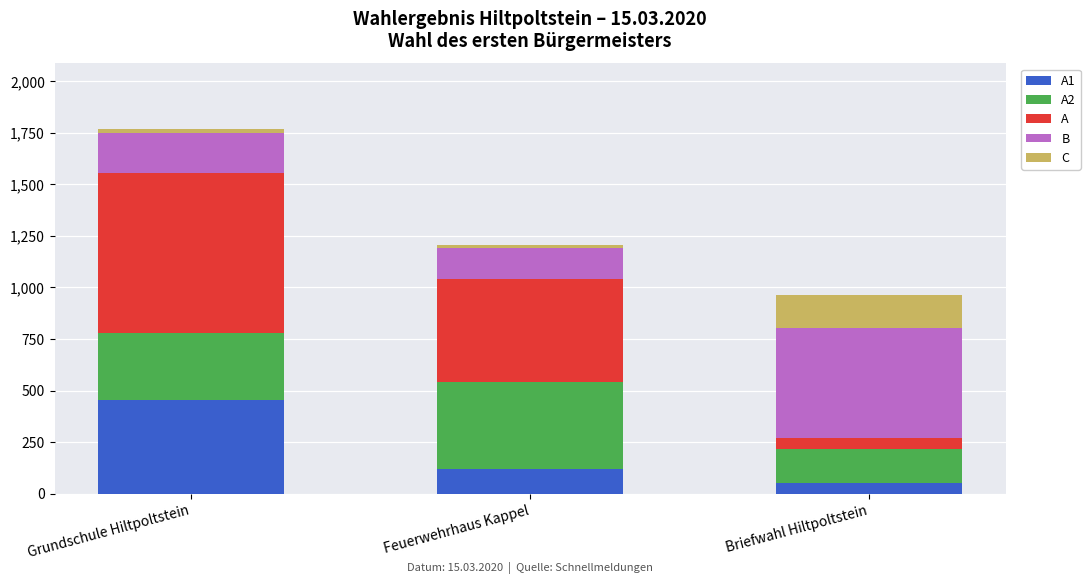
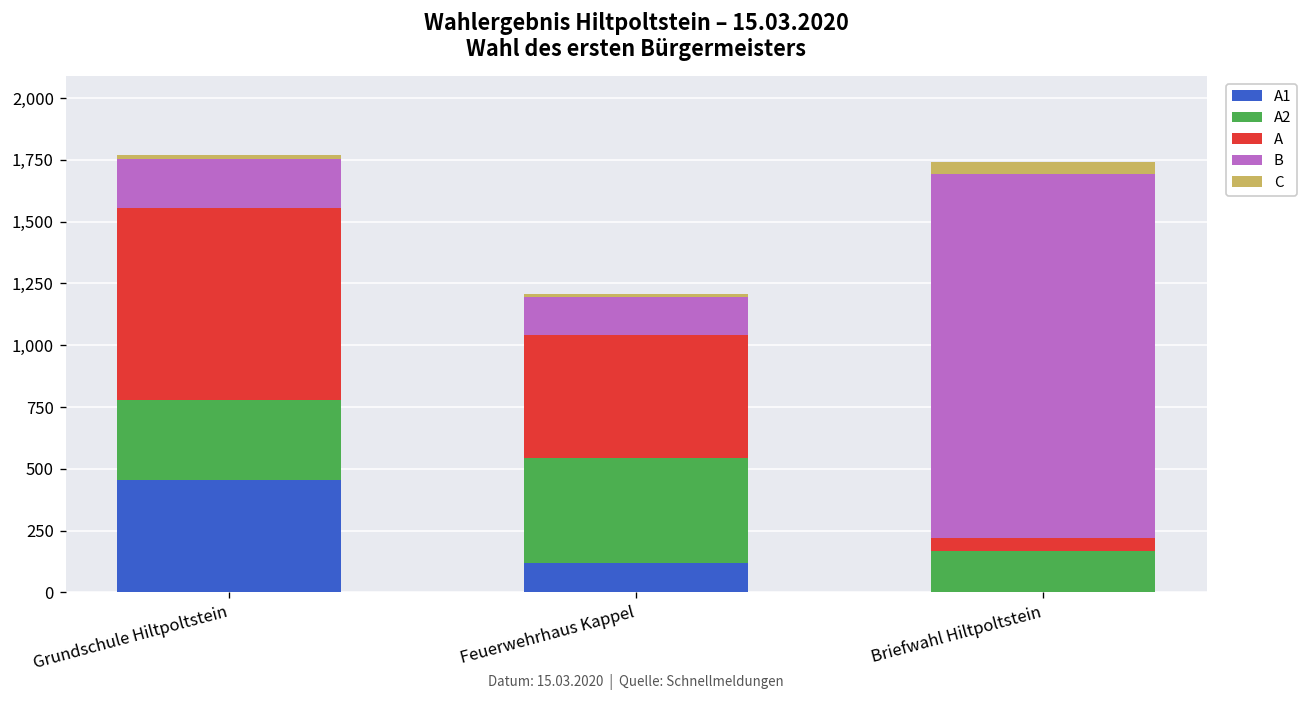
A1, Briefwahl Hiltpoltstein: 50 -> 0
B, Briefwahl Hiltpoltstein: 540 -> 1,470
C, Briefwahl Hiltpoltstein: 160 -> 50
